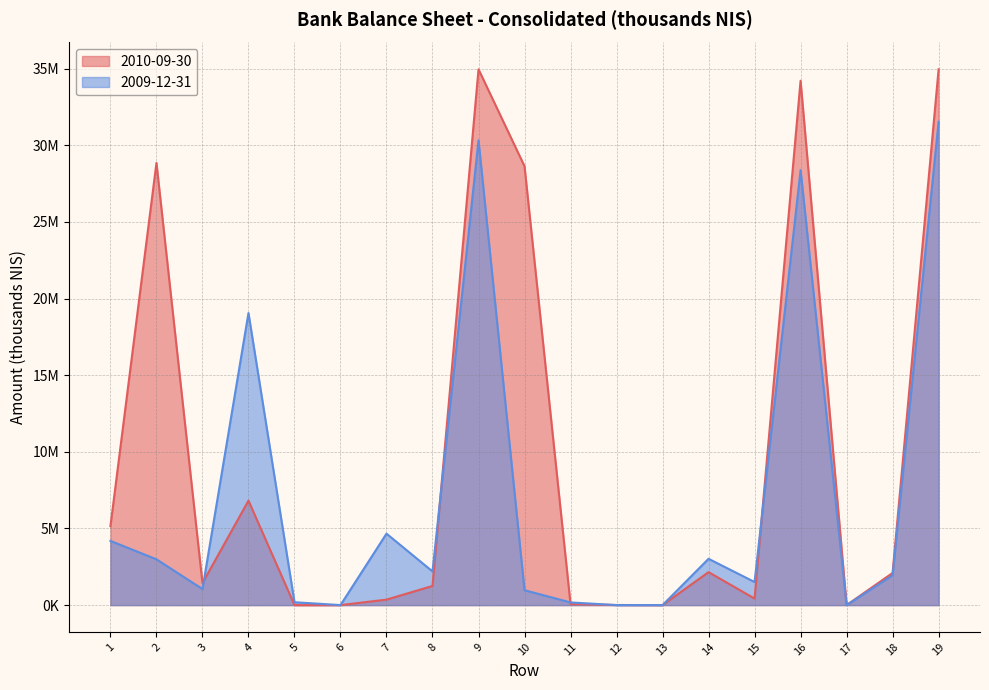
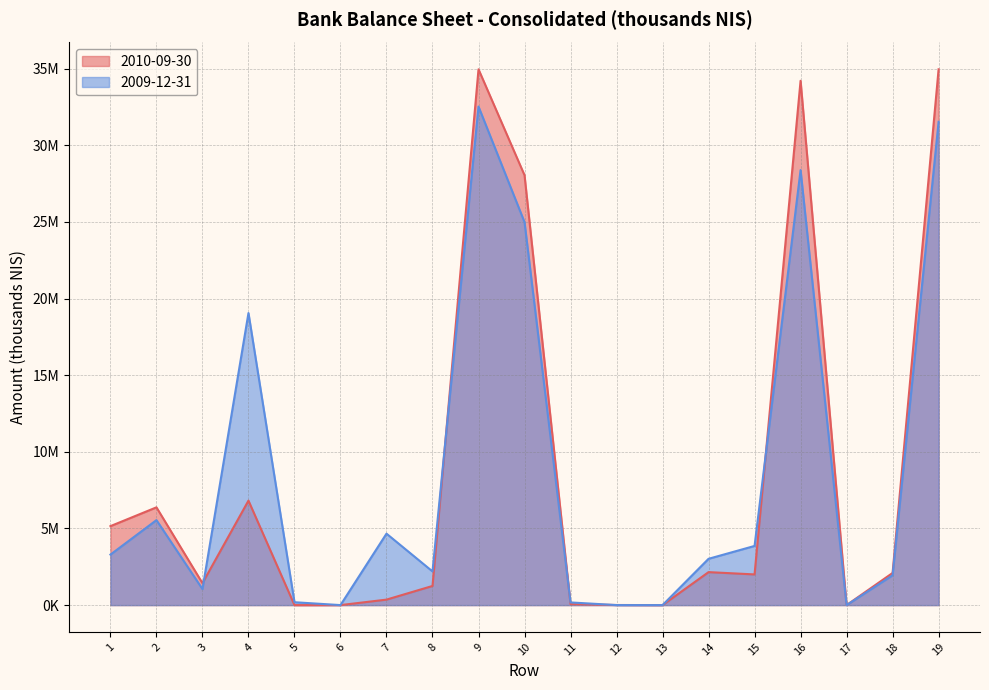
2009-12-31, 1: 4200000 -> 3300000
2010-09-30, 2: 28800000 -> 6400000
2009-12-31, 2: 3000000 -> 5500000
2009-12-31, 9: 30300000 -> 32500000
2010-09-30, 10: 28600000 -> 28000000
2009-12-31, 10: 1000000 -> 25000000
2010-09-30, 15: 400000 -> 2000000
2009-12-31, 15: 1500000 -> 3900000
